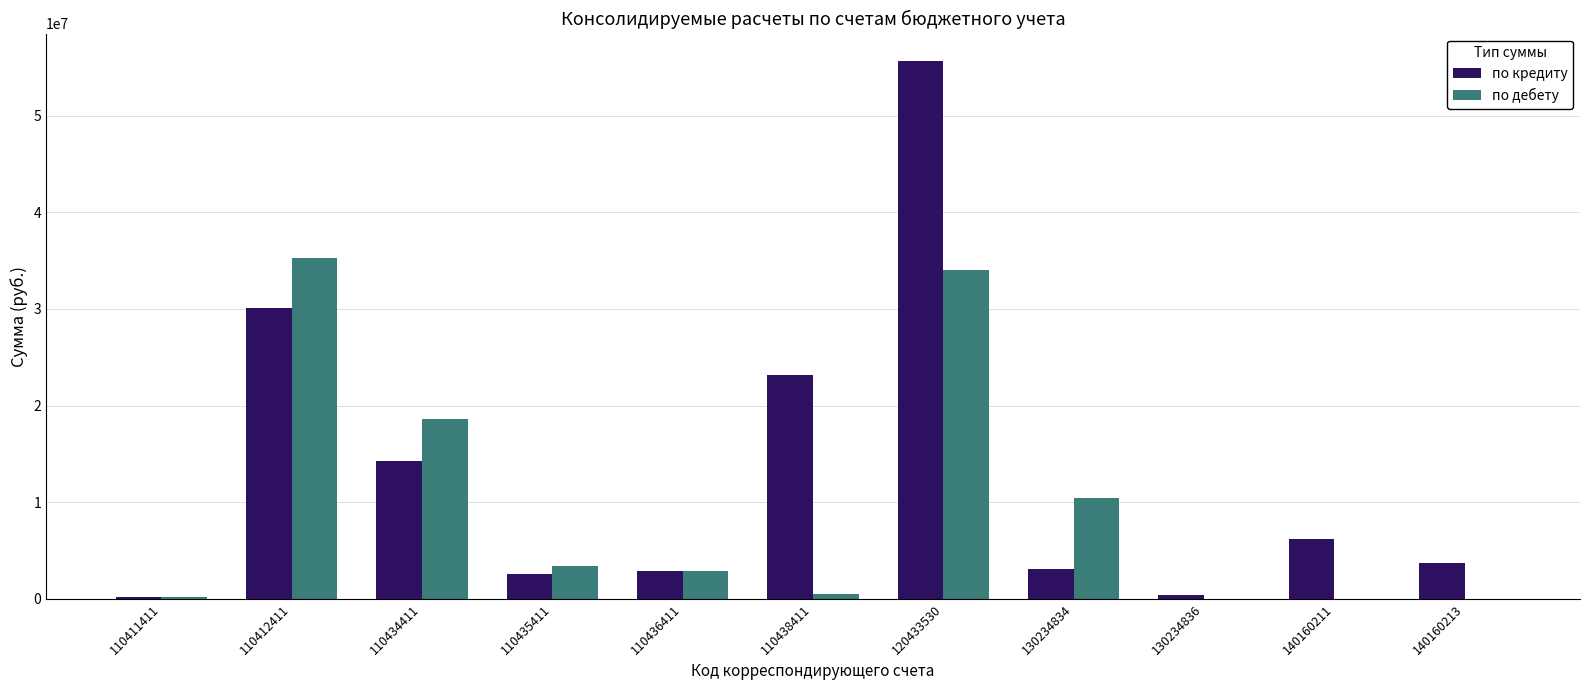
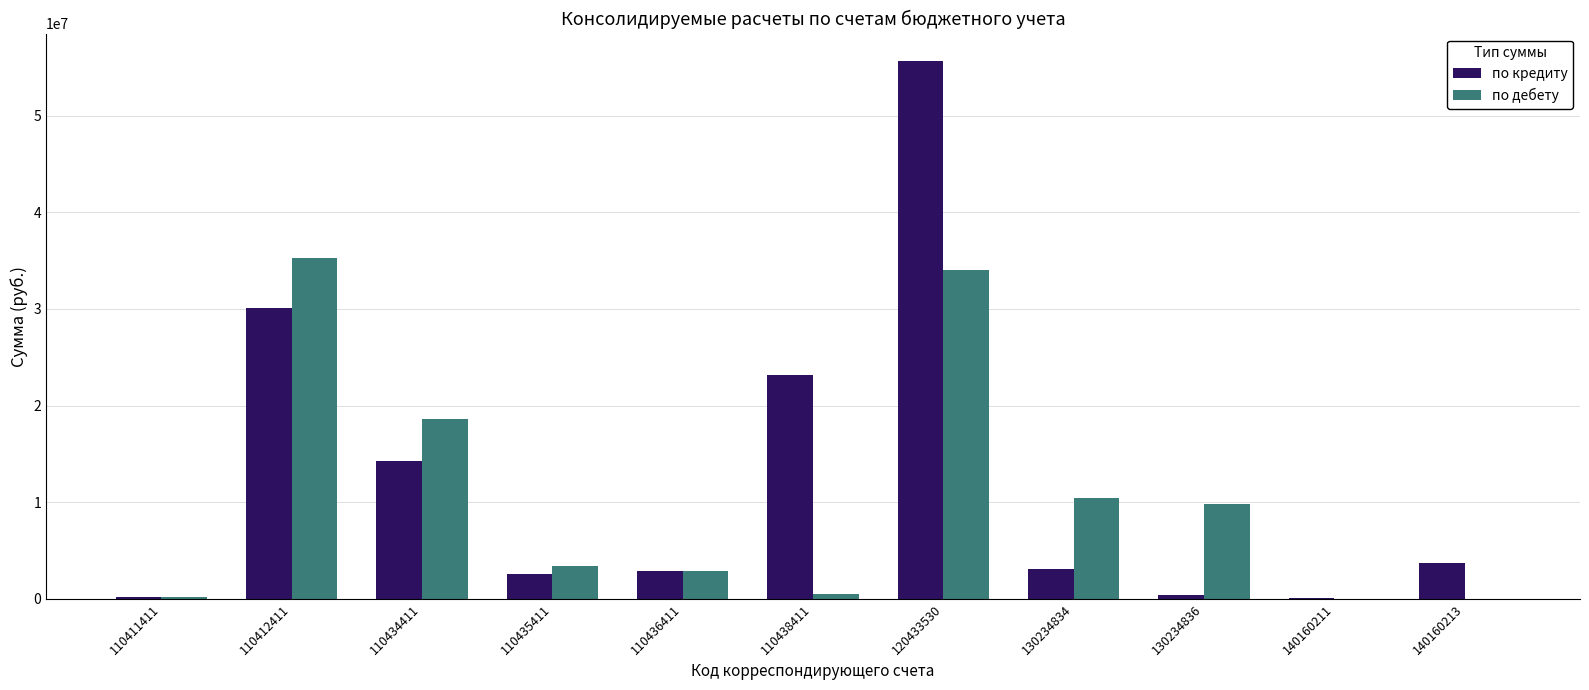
по дебету, 130234836: 0 -> 10000000
по кредиту, 140160211: 6000000 -> 0
